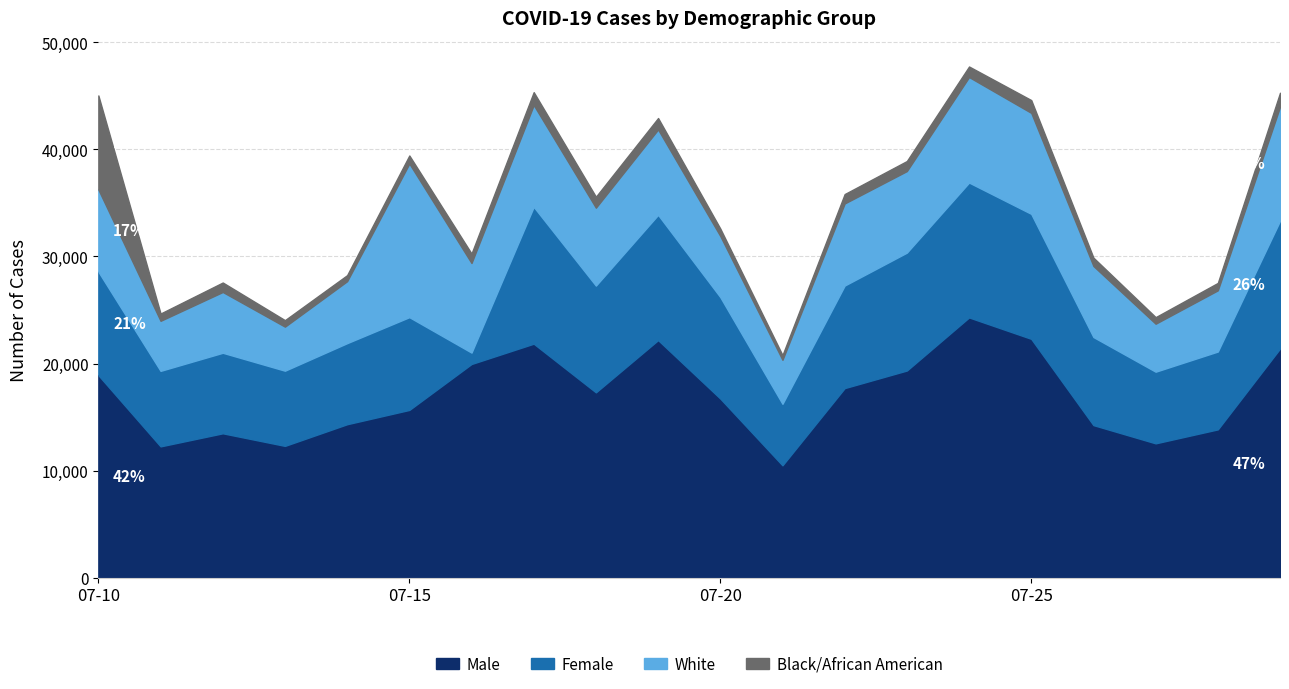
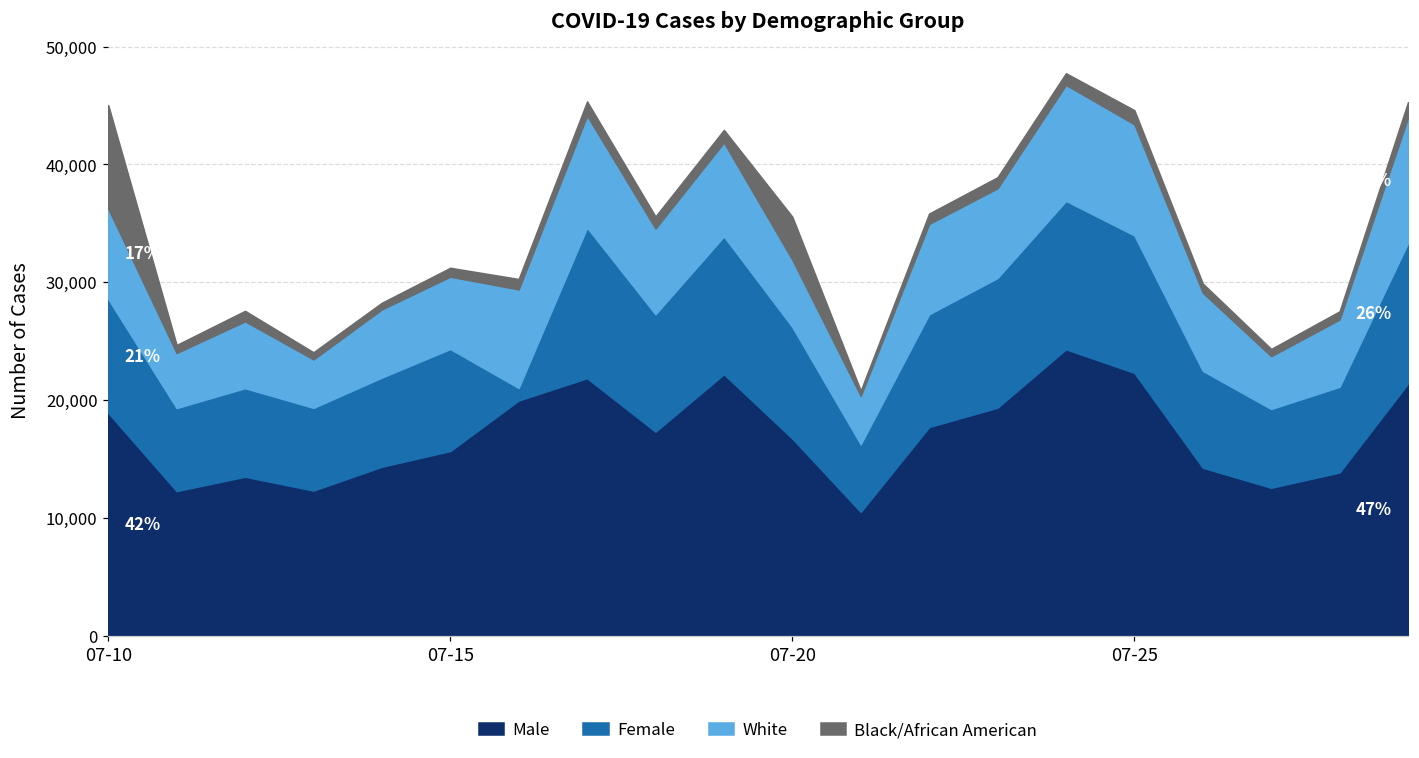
White, 07-15: 14,300 -> 6,100
Black/African American, 07-20: 700 -> 3,600
